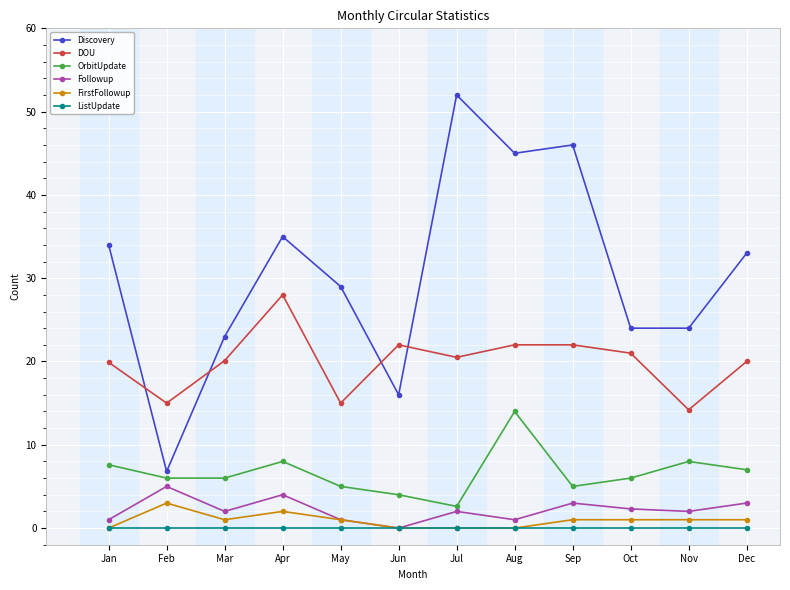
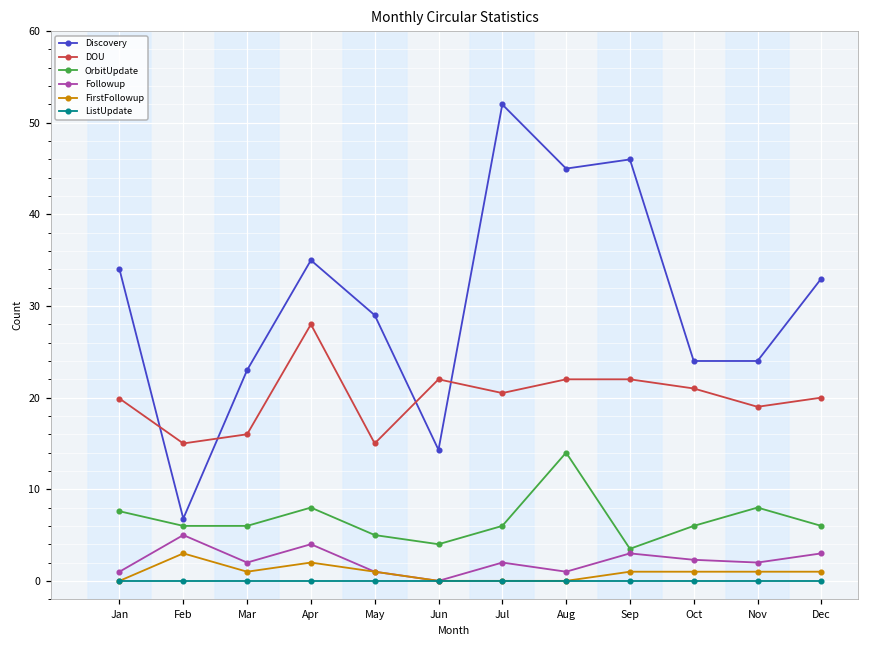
DOU, Mar: 20 -> 16
Discovery, Jun: 16 -> 14
OrbitUpdate, Jul: 3 -> 6
OrbitUpdate, Sep: 5 -> 4
DOU, Nov: 14 -> 19
OrbitUpdate, Dec: 7 -> 6
